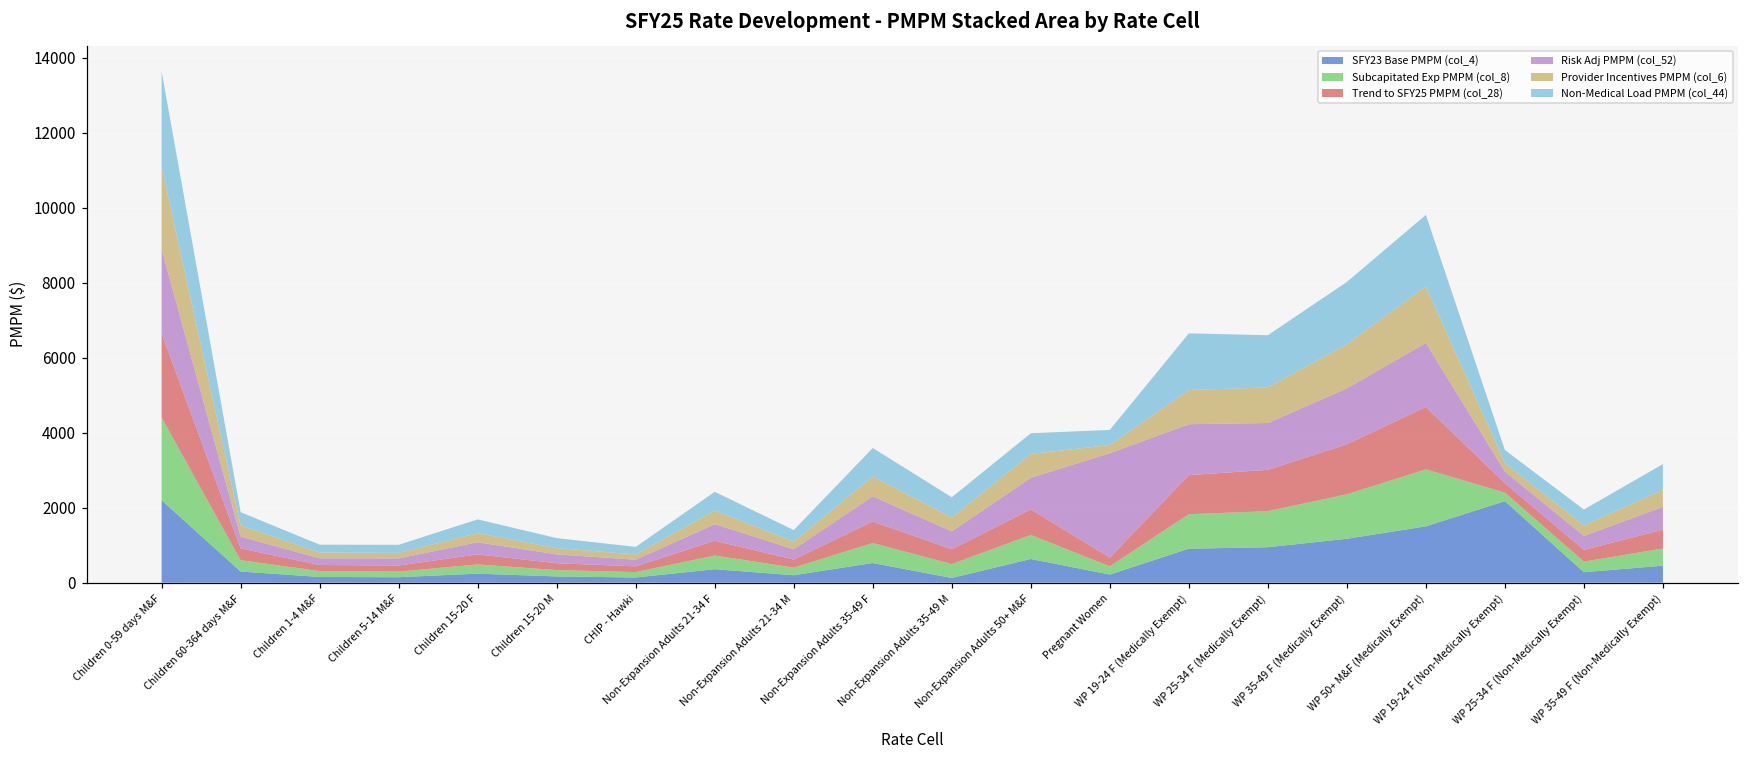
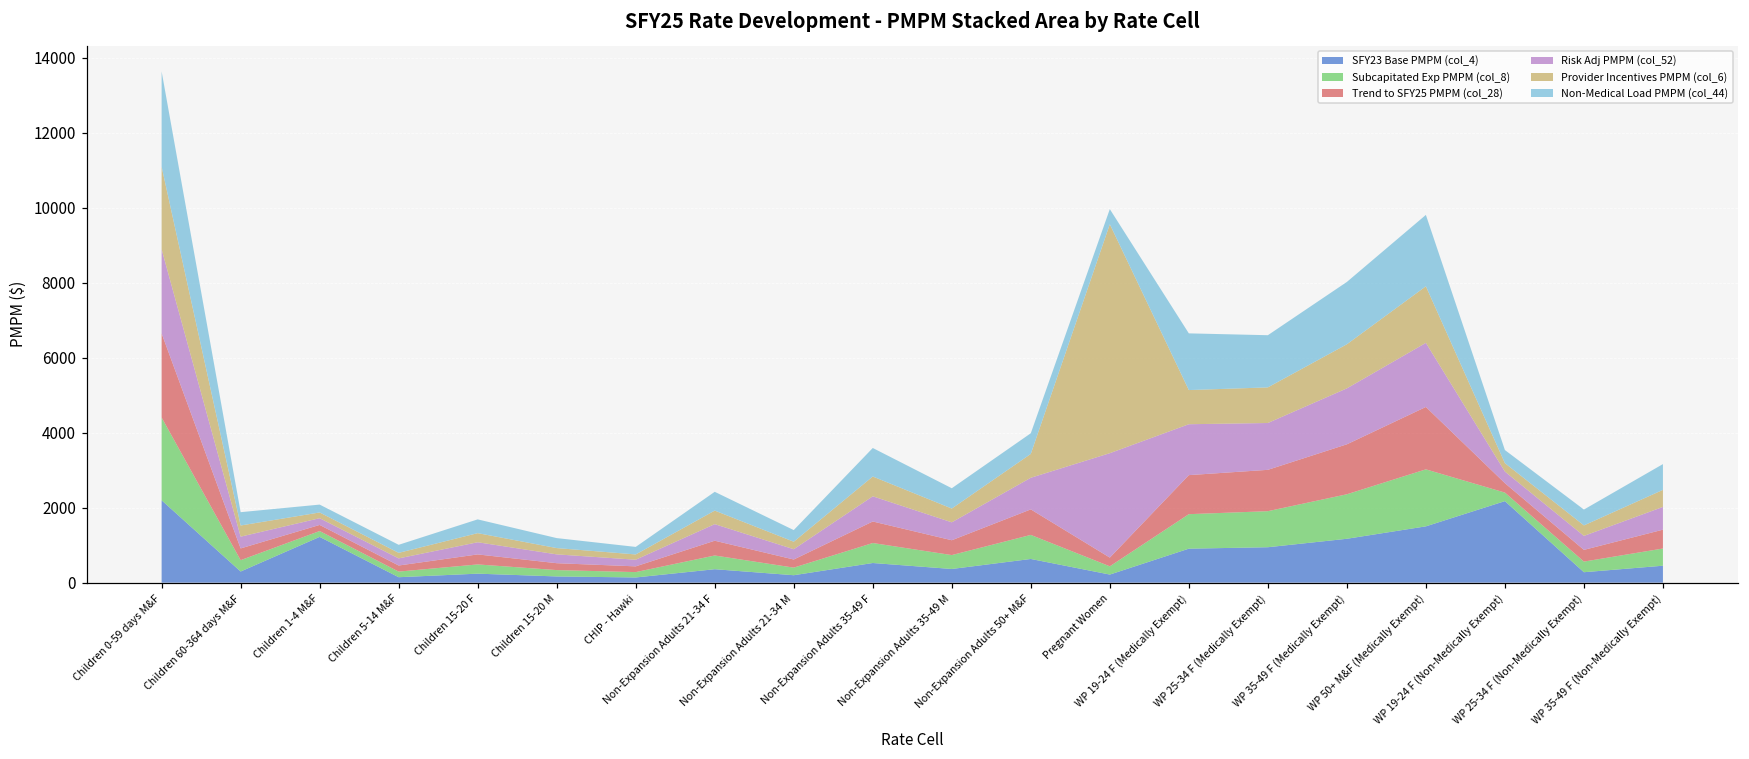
SFY23 Base PMPM (col_4), Children 1-4 M&F: 200 -> 1200
SFY23 Base PMPM (col_4), Non-Expansion Adults 35-49 M: 100 -> 400
Provider Incentives PMPM (col_6), Pregnant Women: 200 -> 6100
